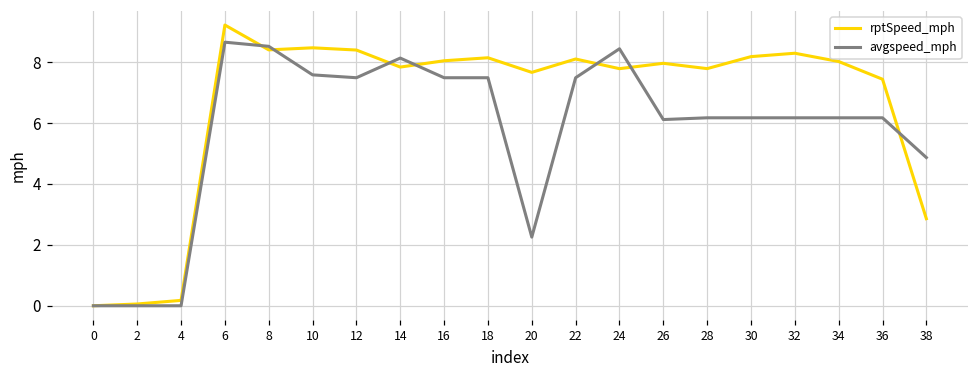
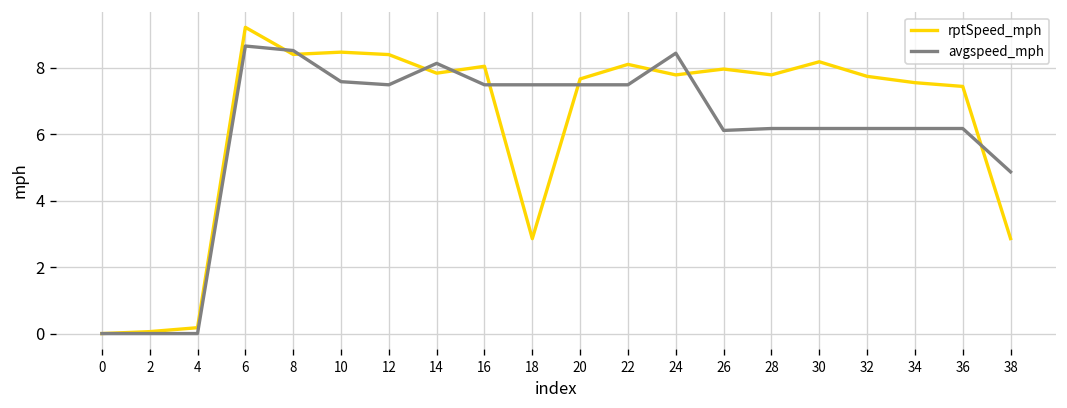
rptSpeed_mph, 18: 8.1 -> 2.9
avgspeed_mph, 20: 2.3 -> 7.5
rptSpeed_mph, 32: 8.3 -> 7.7
rptSpeed_mph, 34: 8.0 -> 7.6
